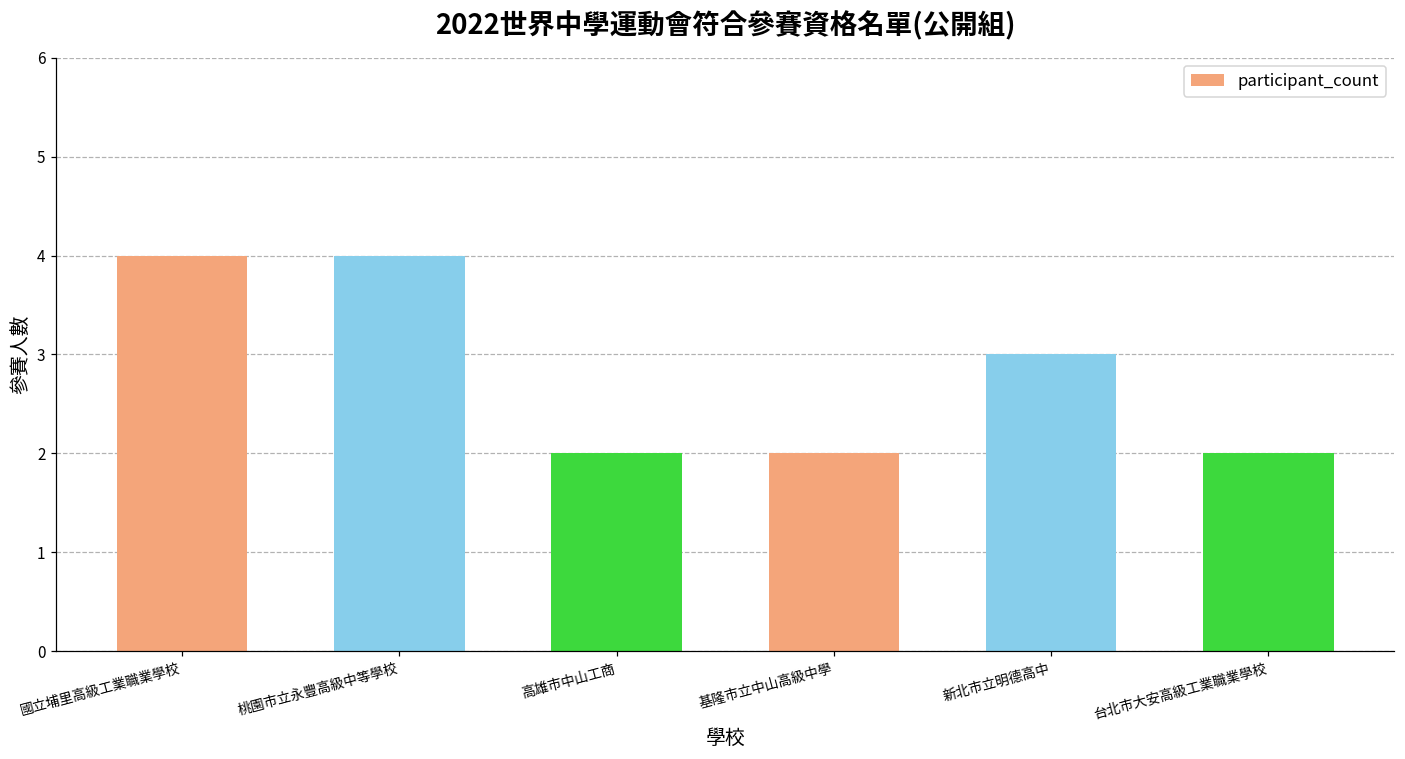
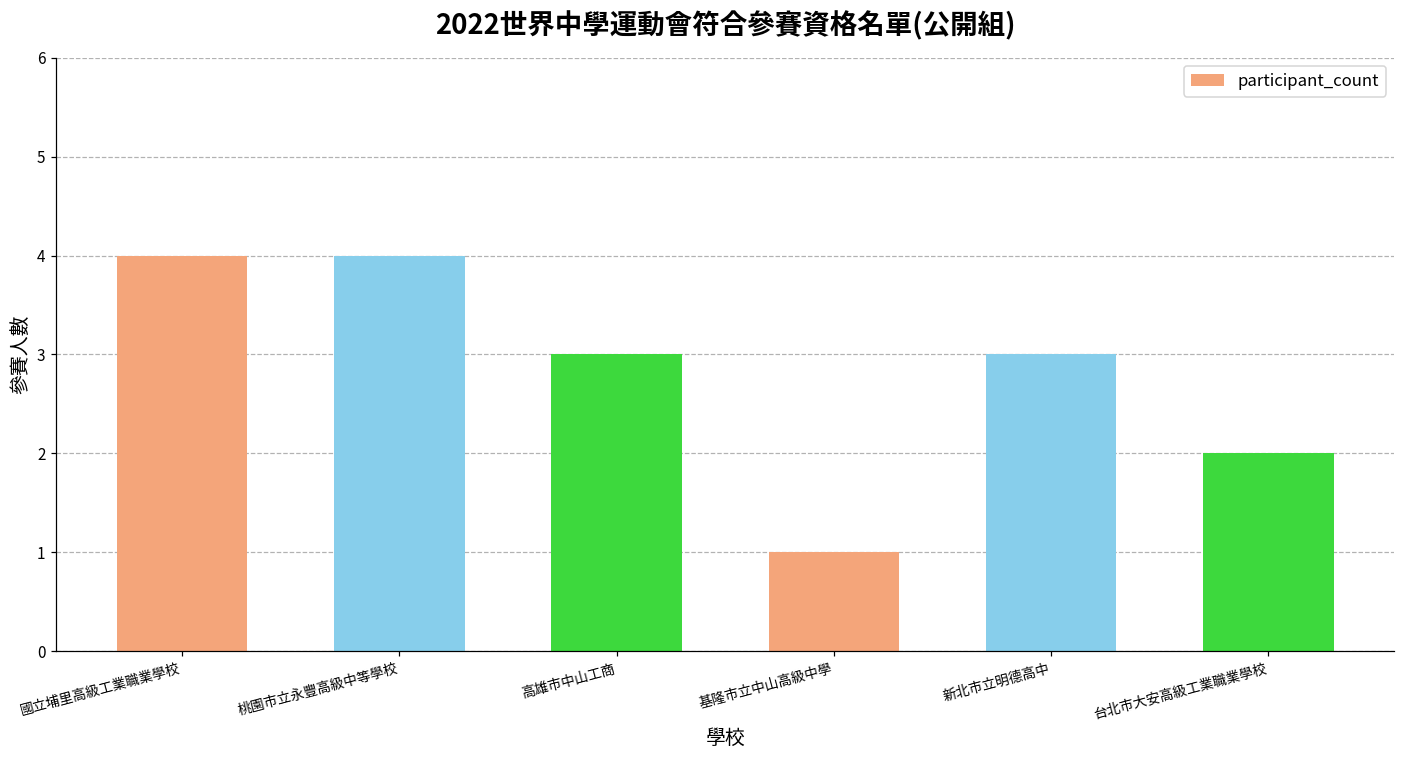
高雄市中山工商: 2 -> 3
基隆市立中山高級中學: 2 -> 1
